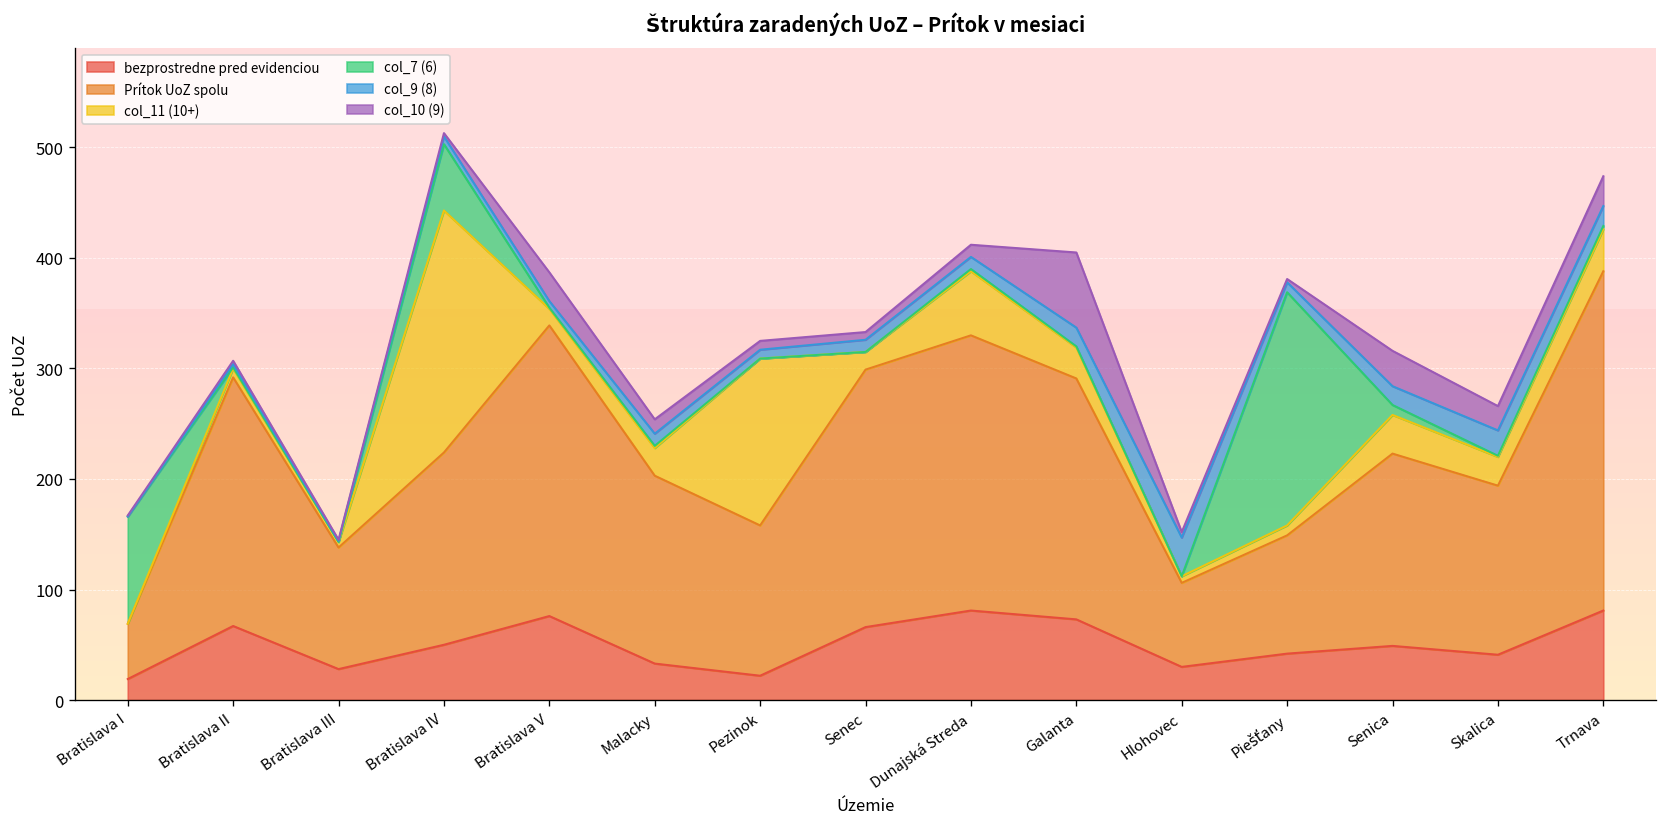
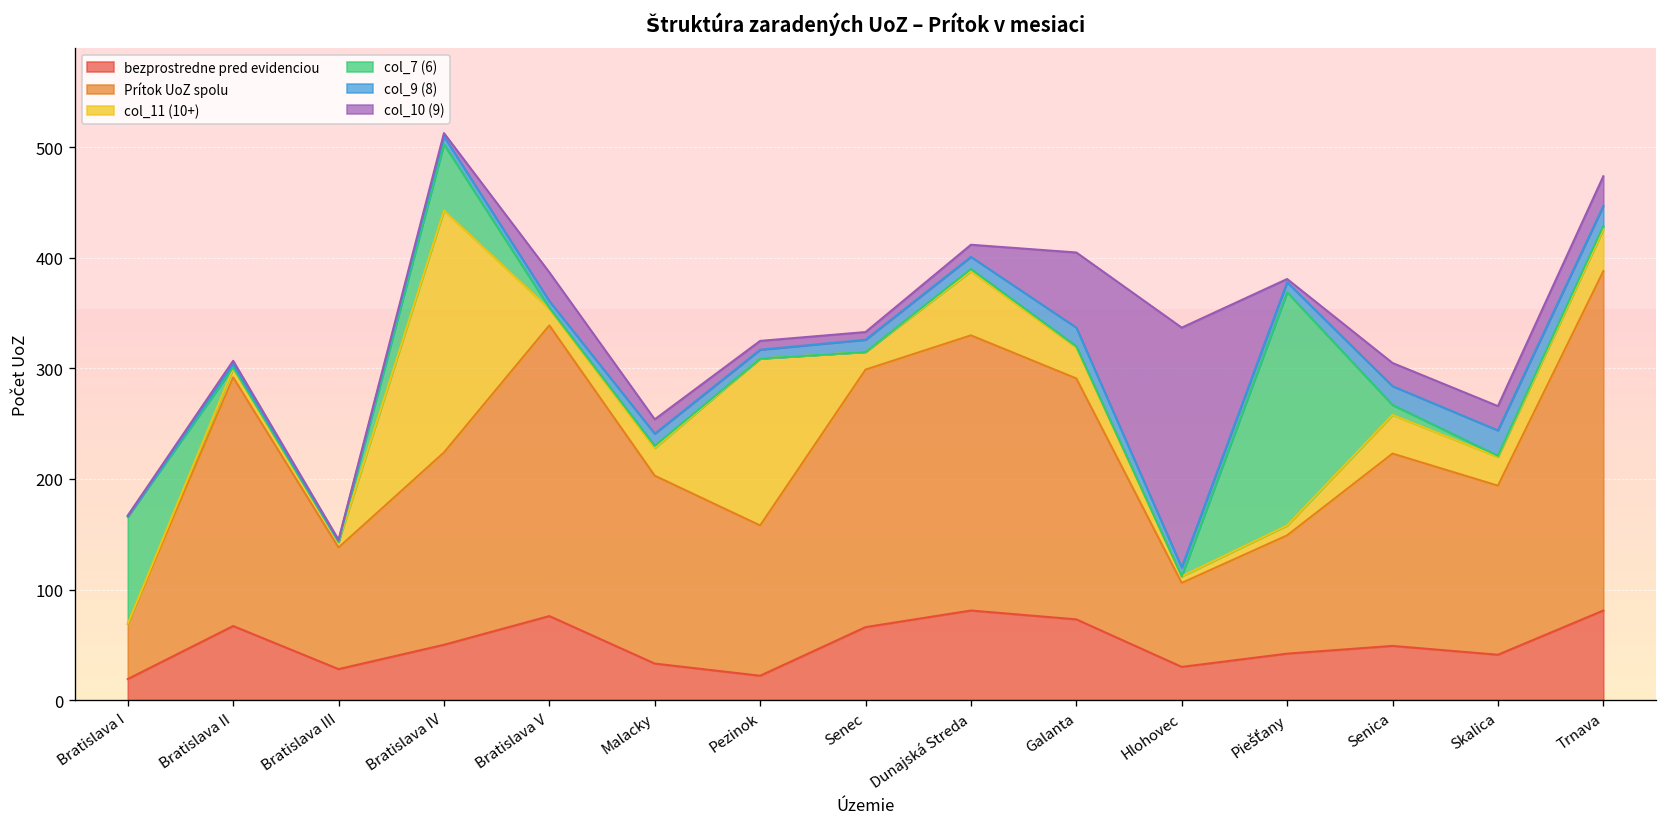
col_9 (8), Hlohovec: 40 -> 10
col_10 (9), Hlohovec: 10 -> 220
col_10 (9), Senica: 30 -> 20
